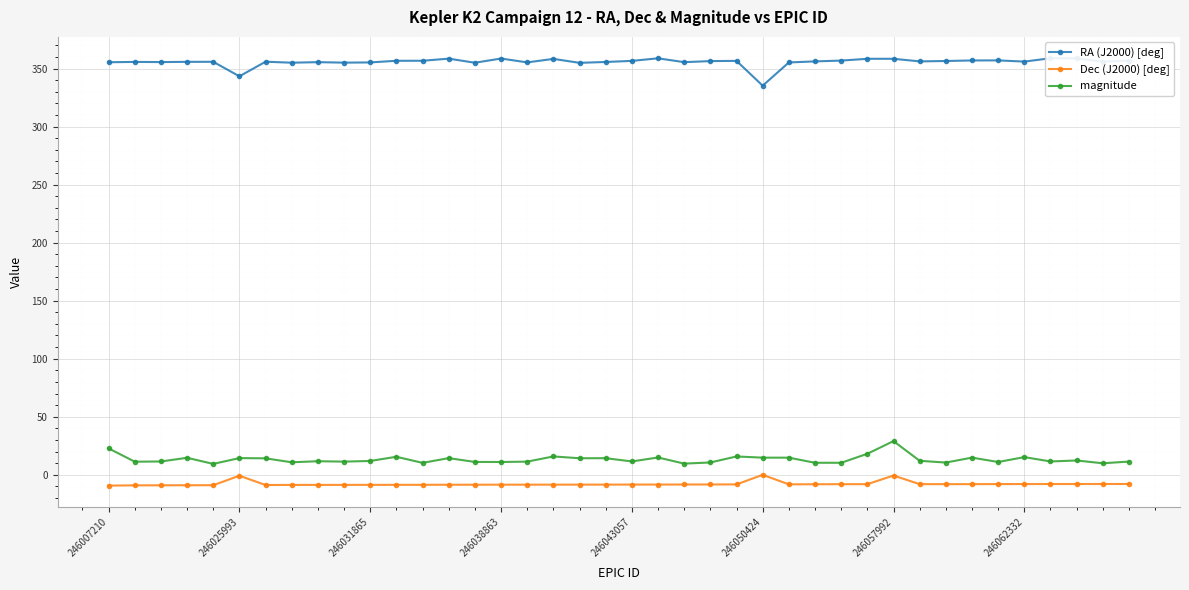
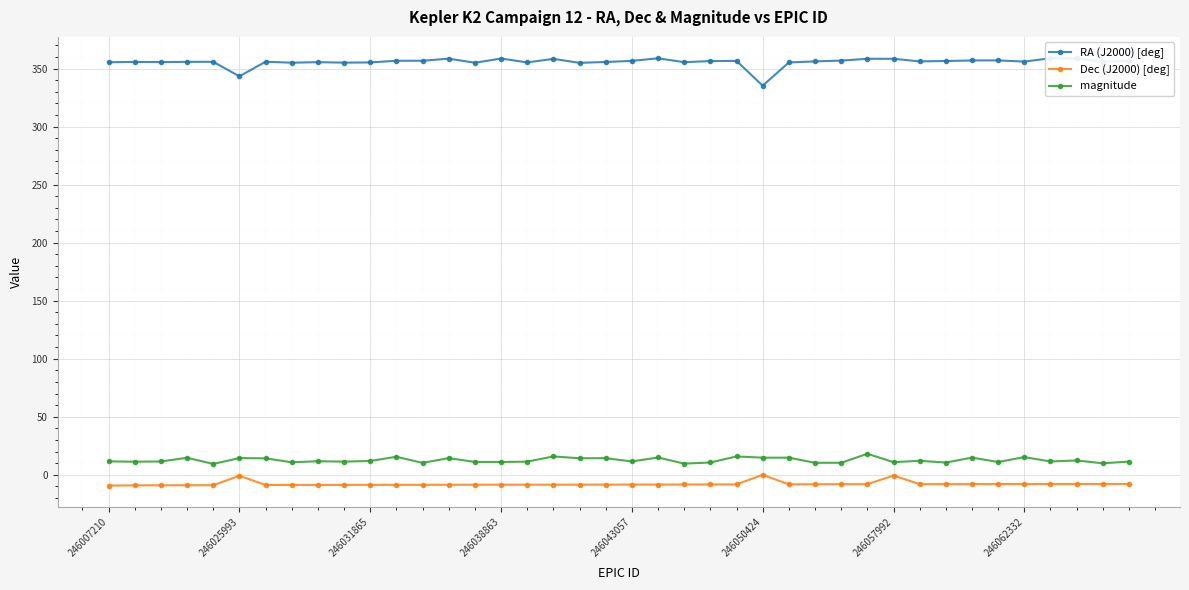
magnitude, 246007210: 23 -> 12
magnitude, 246057992: 29 -> 11
